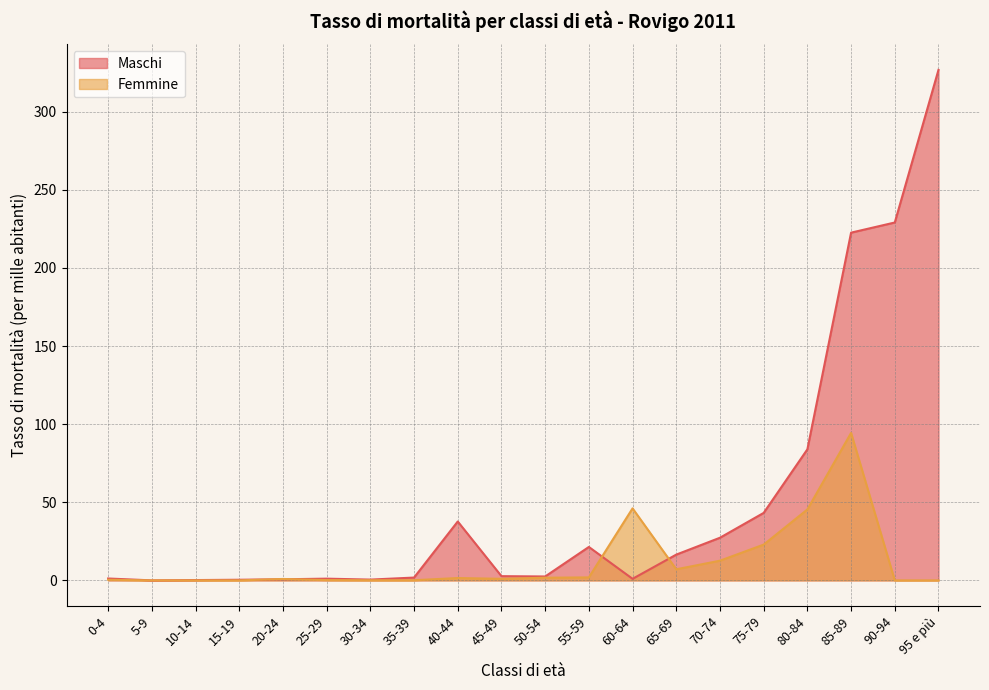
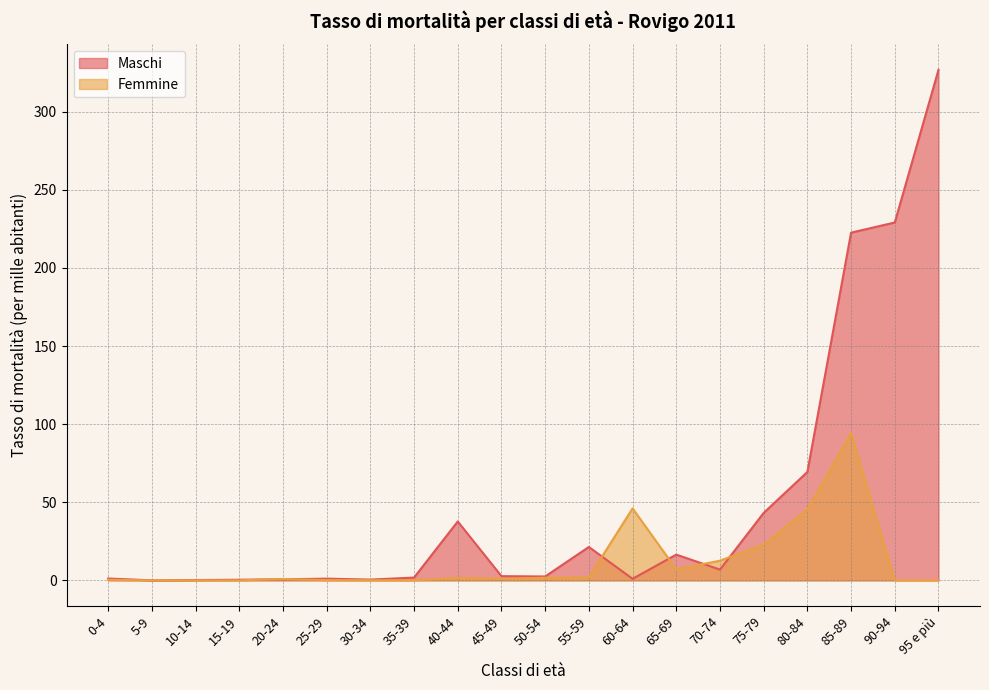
Maschi, 70-74: 27 -> 7
Maschi, 80-84: 84 -> 69
